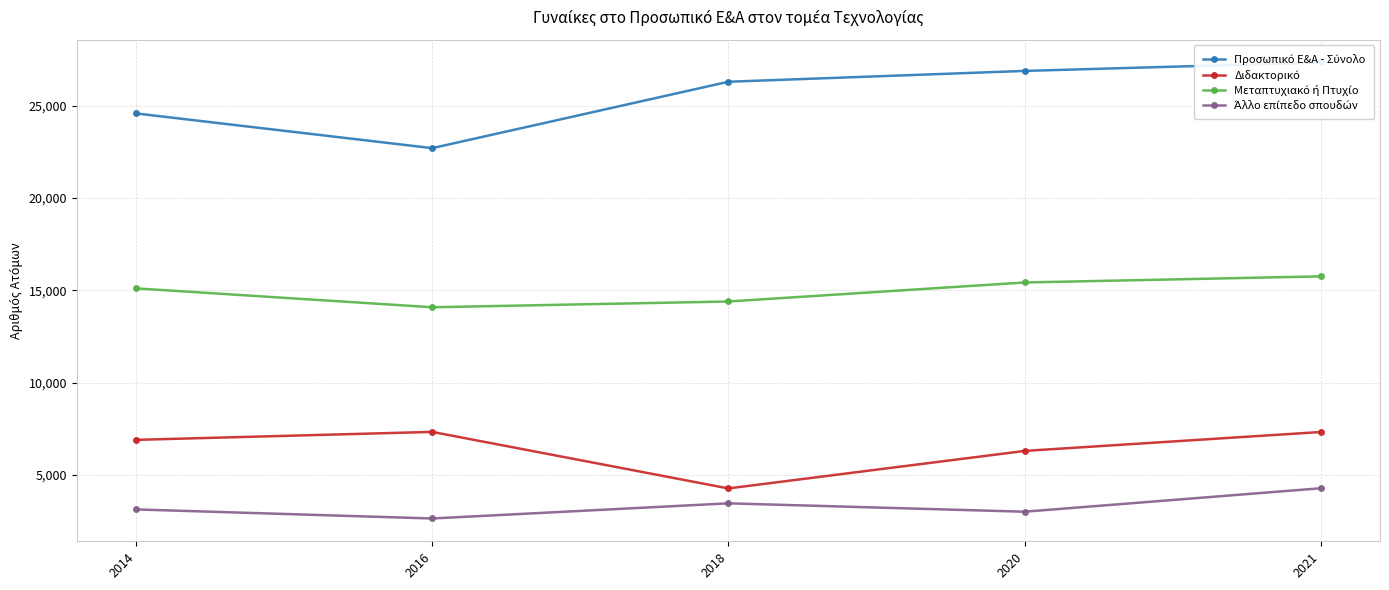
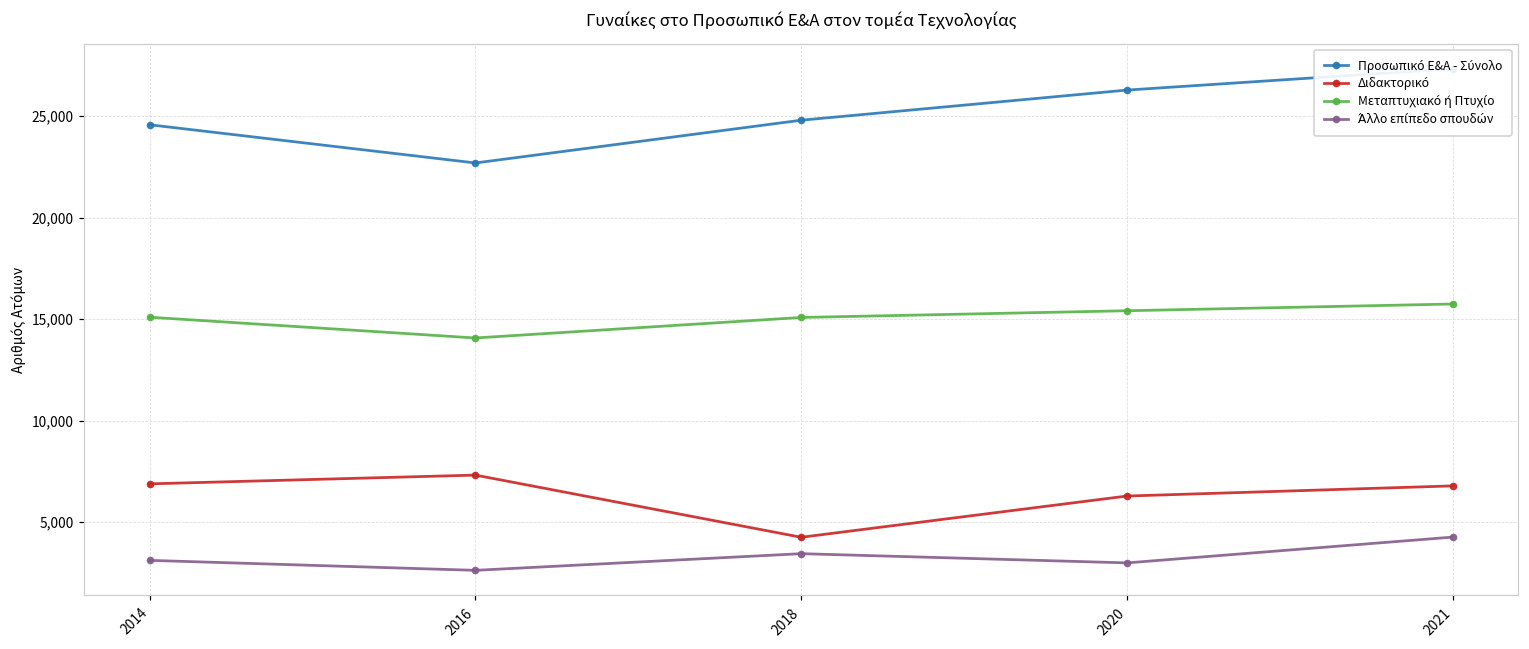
Προσωπικό Ε&Α - Σύνολο, 2018: 26,300 -> 24,800
Μεταπτυχιακό ή Πτυχίο, 2018: 14,400 -> 15,100
Προσωπικό Ε&Α - Σύνολο, 2020: 26,900 -> 26,300
Διδακτορικό, 2021: 7,300 -> 6,800
